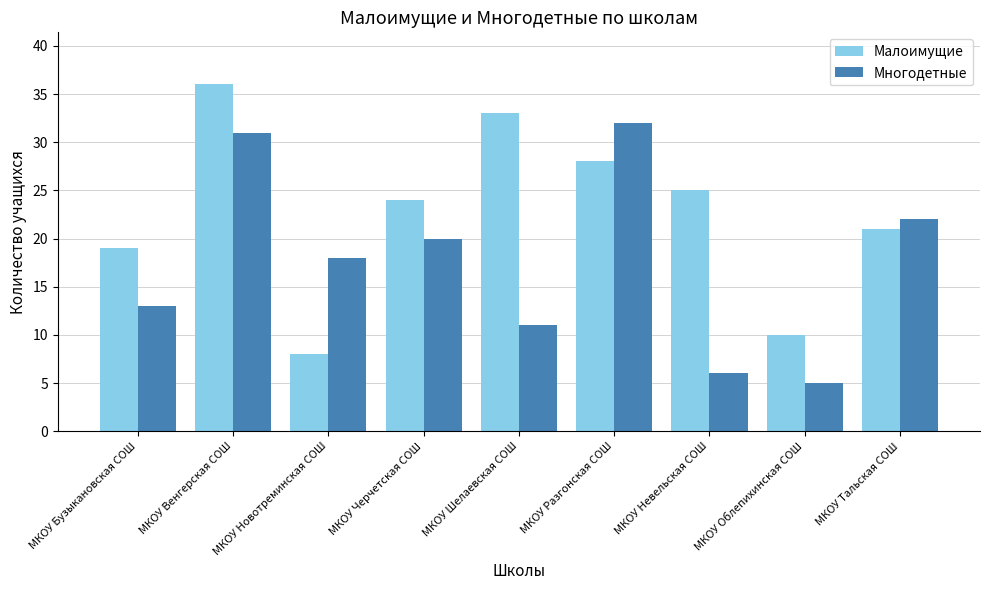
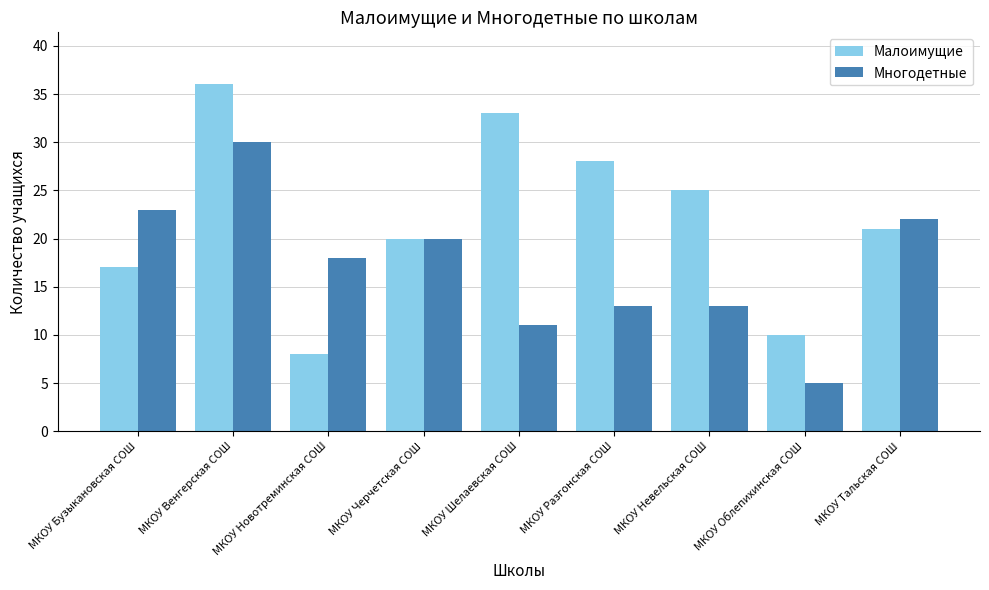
Малоимущие, МКОУ Бузыкановская СОШ: 19 -> 17
Многодетные, МКОУ Бузыкановская СОШ: 13 -> 23
Многодетные, МКОУ Венгерская СОШ: 31 -> 30
Малоимущие, МКОУ Черчетская СОШ: 24 -> 20
Многодетные, МКОУ Разгонская СОШ: 32 -> 13
Многодетные, МКОУ Невельская СОШ: 6 -> 13
